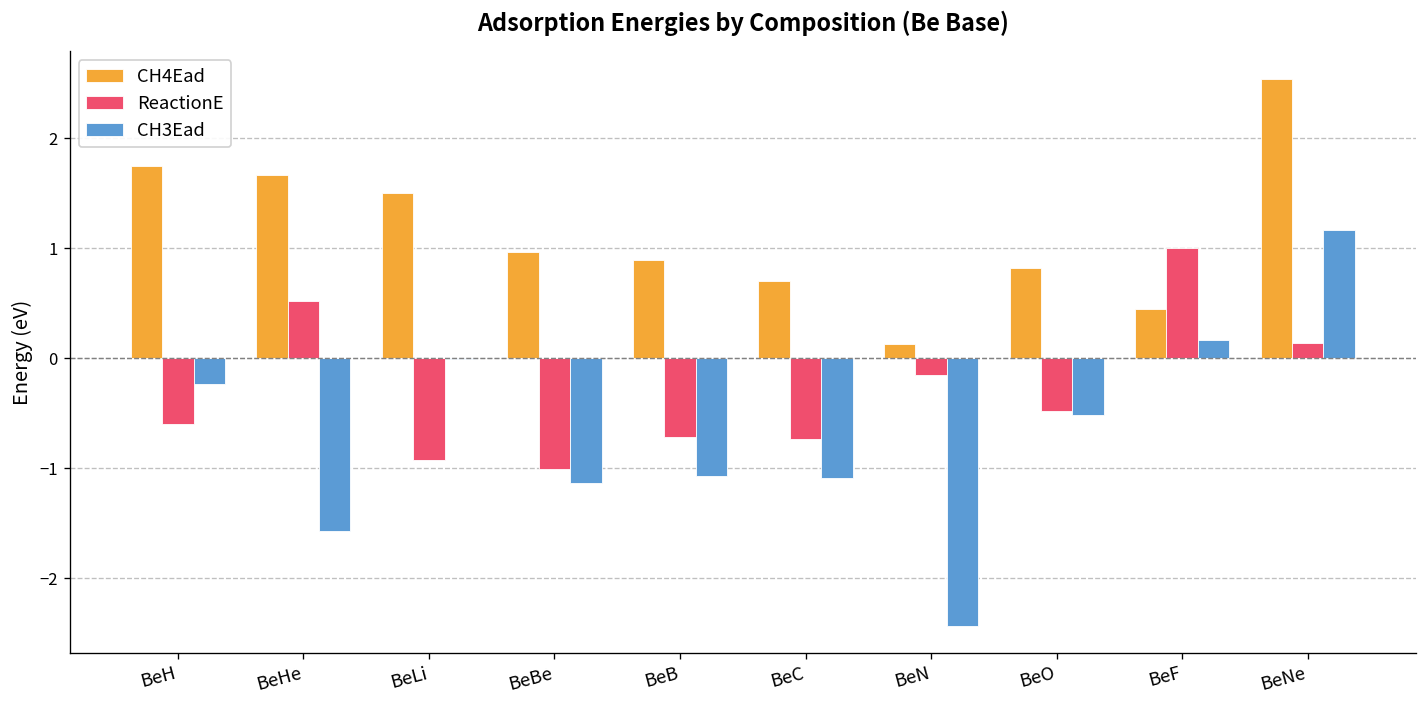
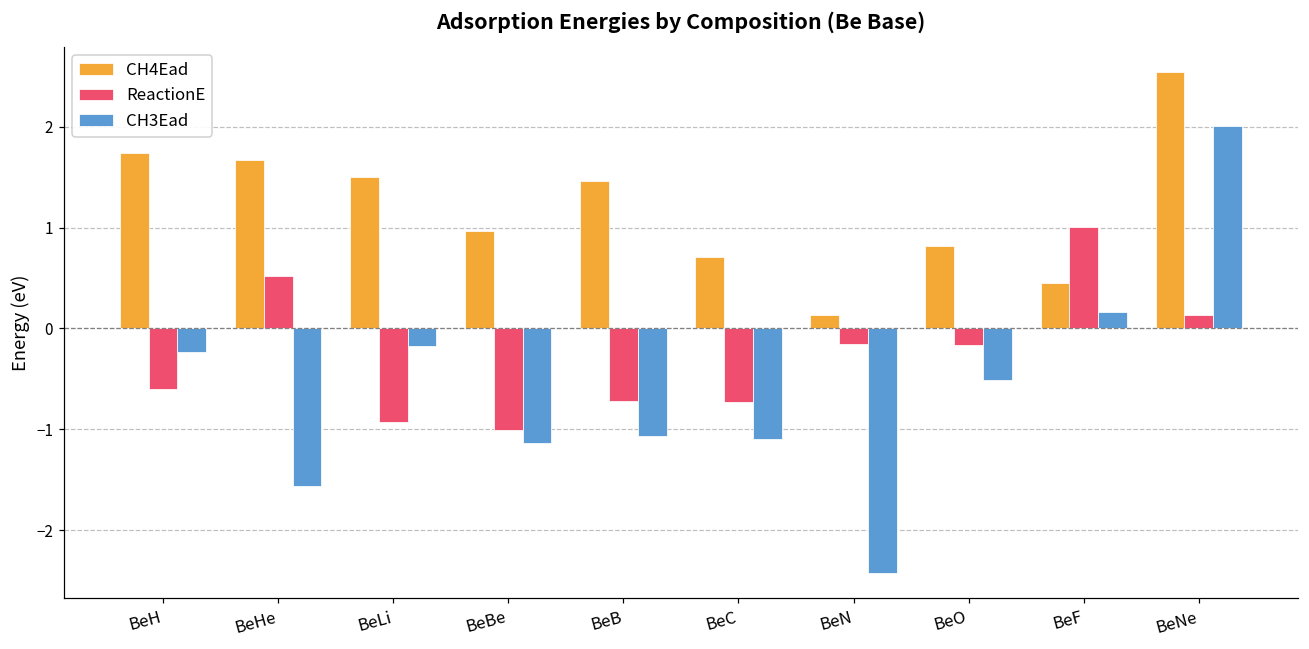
CH3Ead, BeLi: 0.0 -> -0.2
CH4Ead, BeB: 0.9 -> 1.5
ReactionE, BeO: -0.5 -> -0.2
CH3Ead, BeNe: 1.2 -> 2.0
